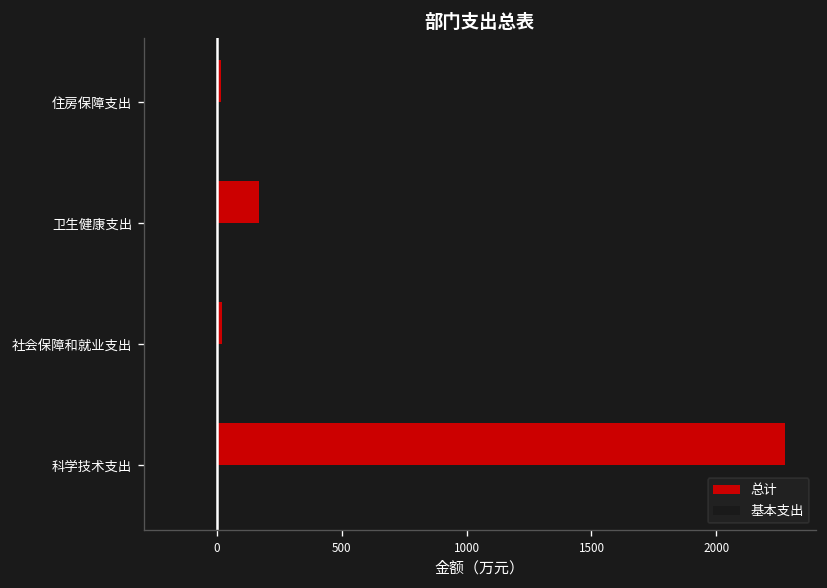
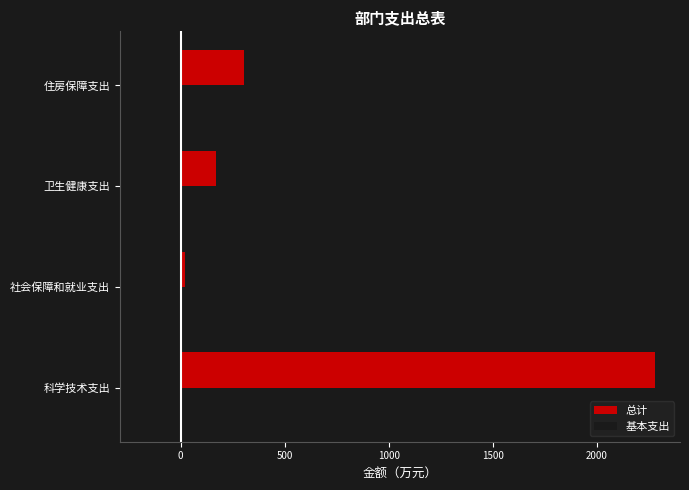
总计, 住房保障支出: 20 -> 310
